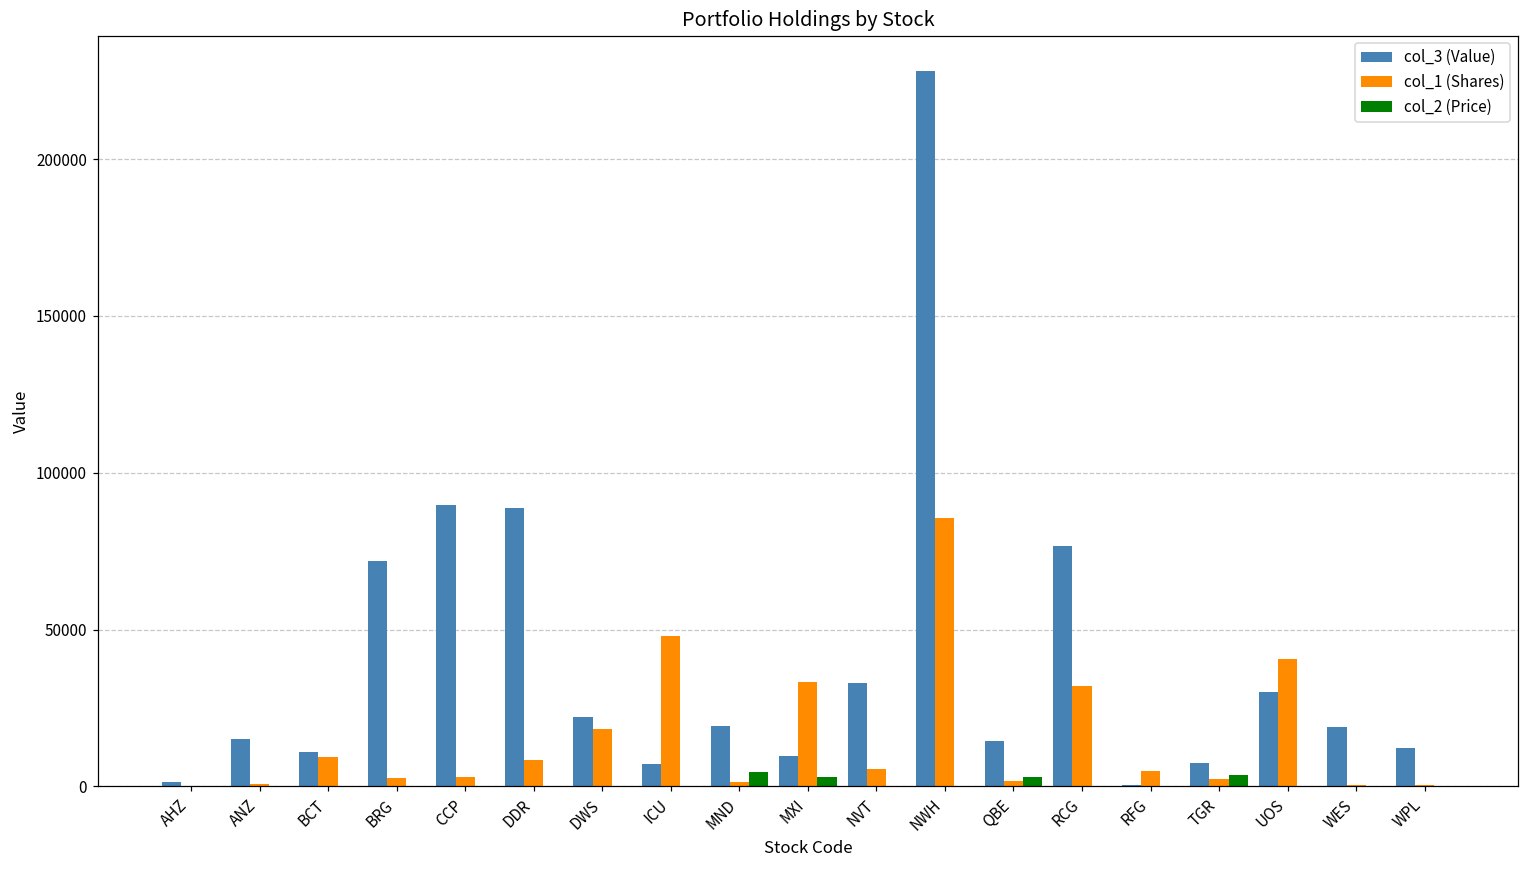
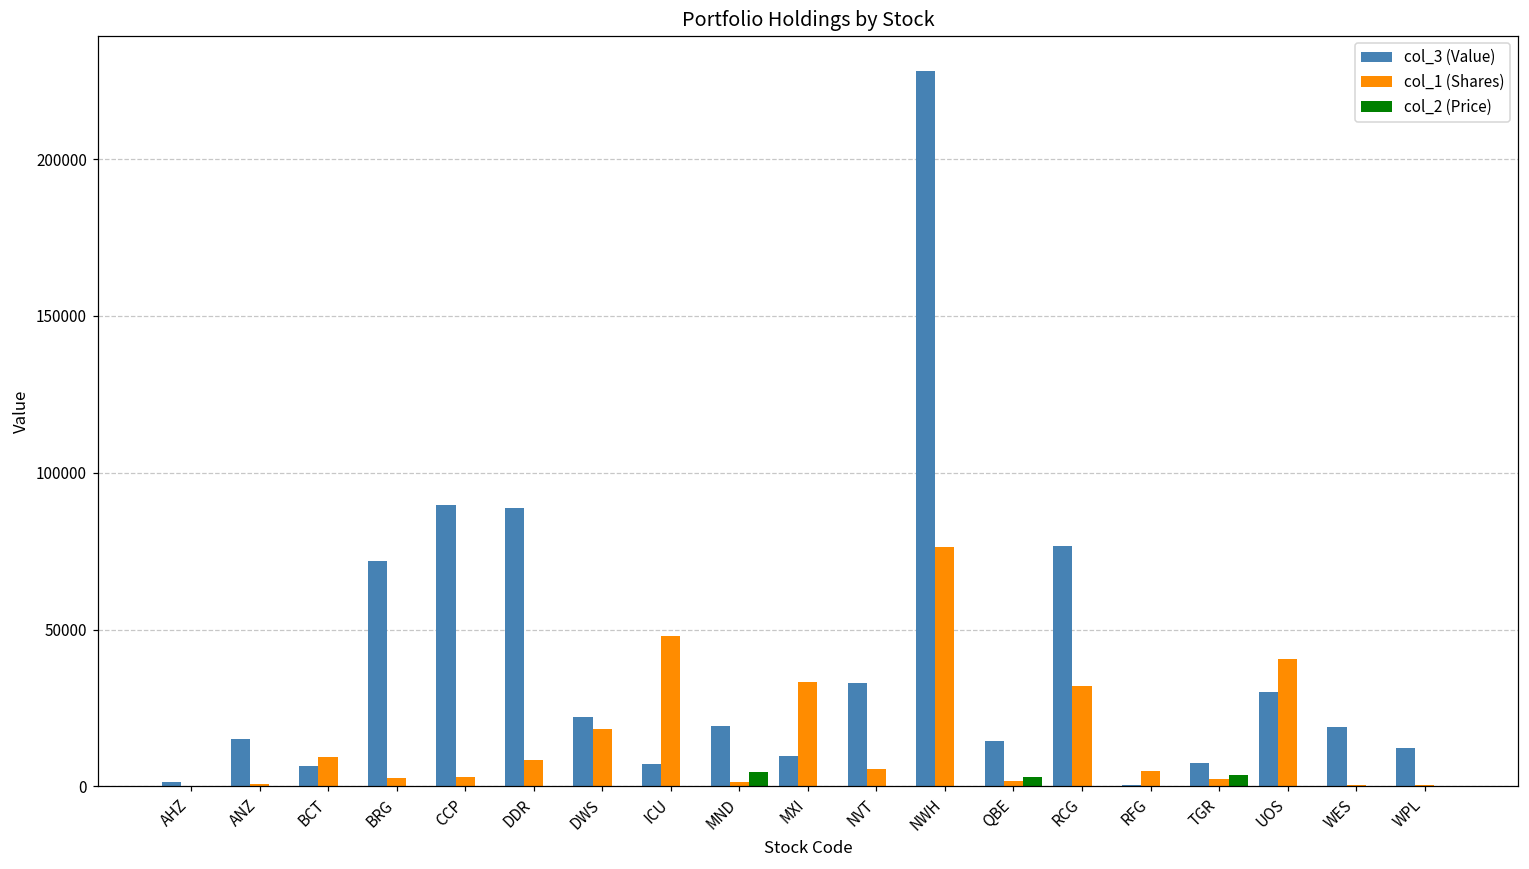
col_3 (Value), BCT: 11000 -> 6000
col_2 (Price), MXI: 3000 -> 0
col_1 (Shares), NWH: 85000 -> 76000
